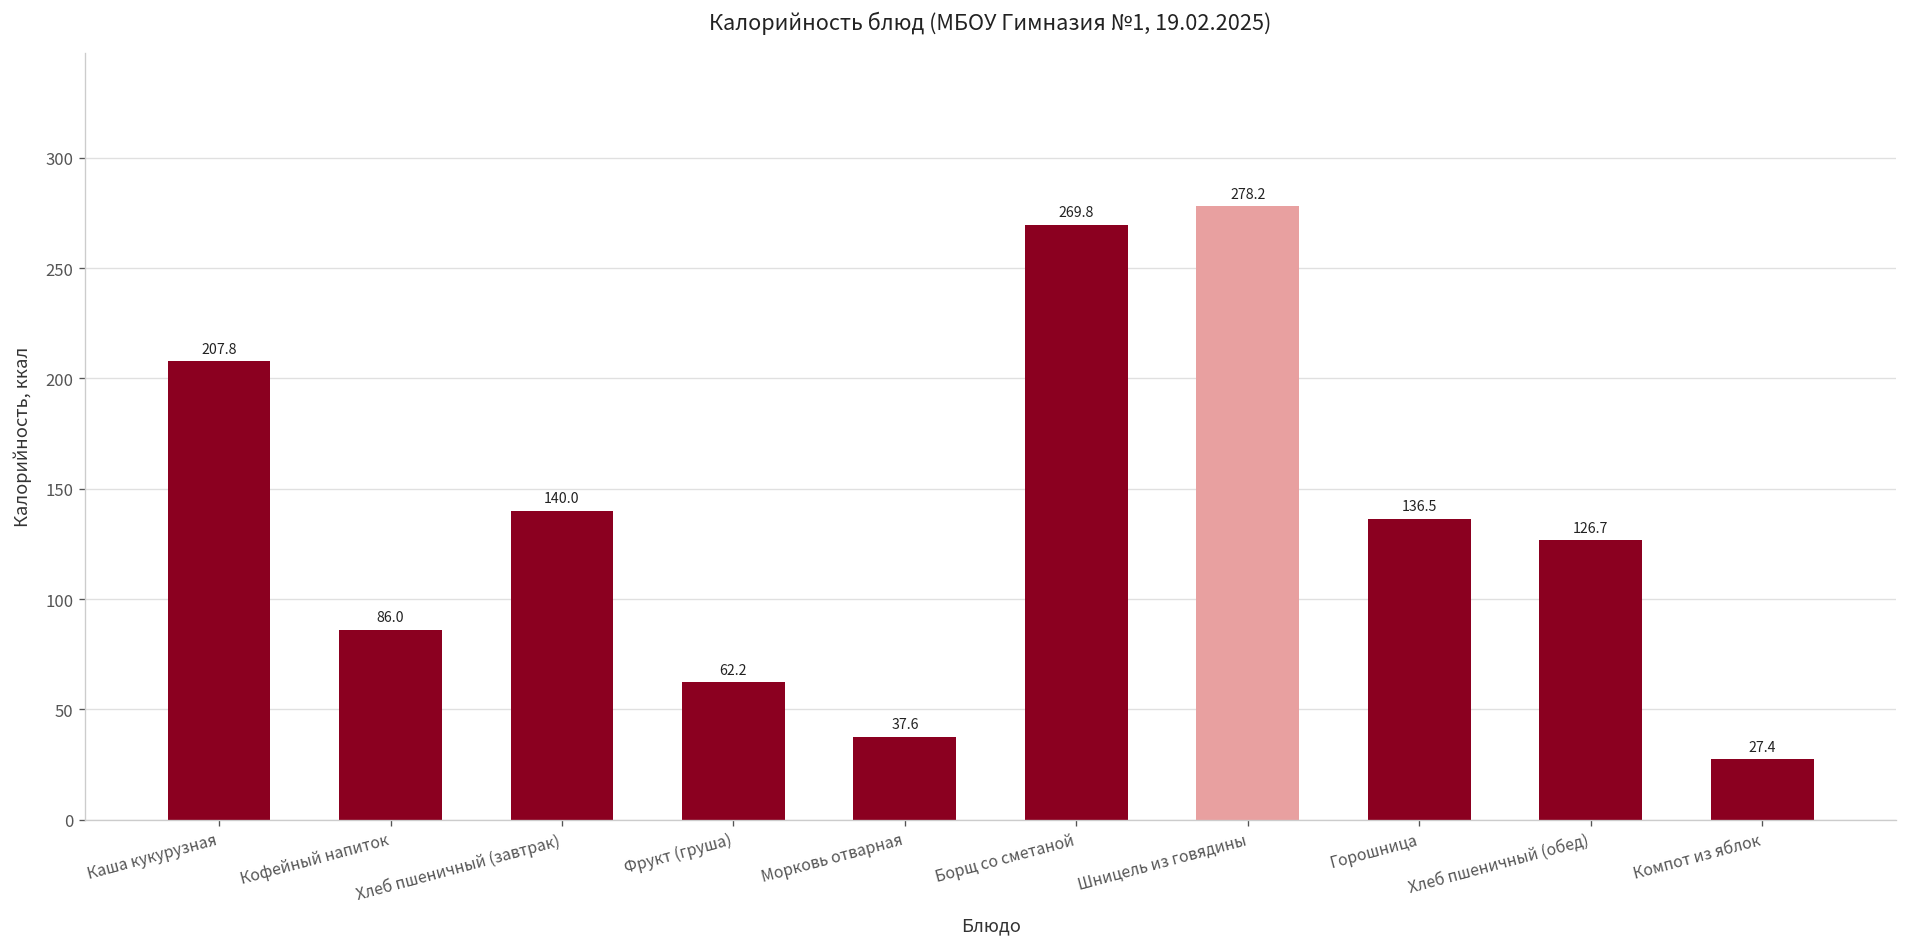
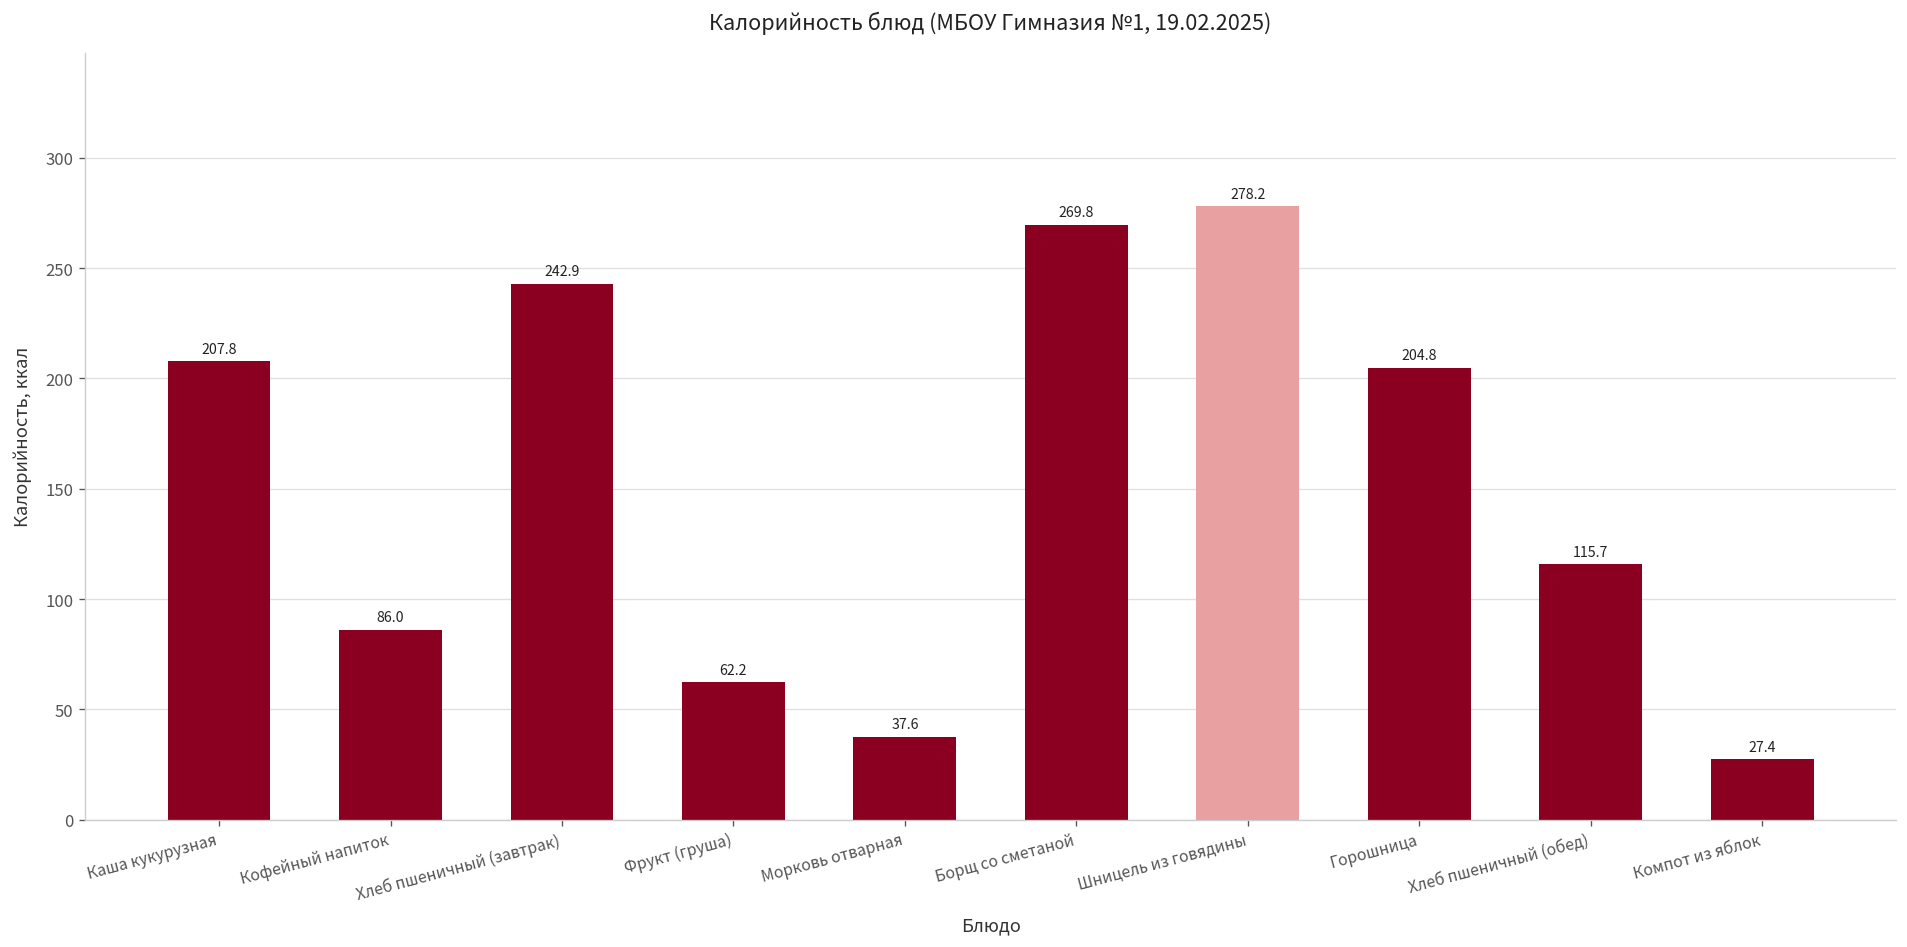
Хлеб пшеничный (завтрак): 140.0 -> 242.9
Горошница: 136.5 -> 204.8
Хлеб пшеничный (обед): 126.7 -> 115.7
